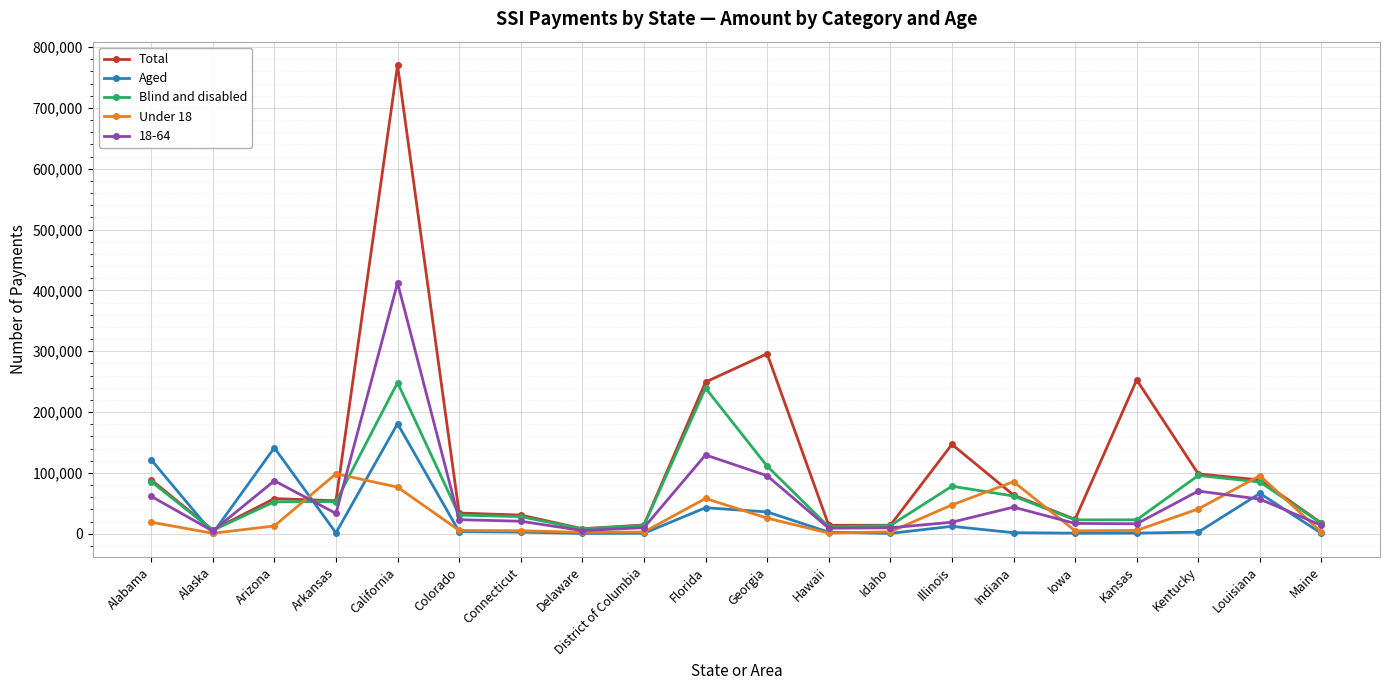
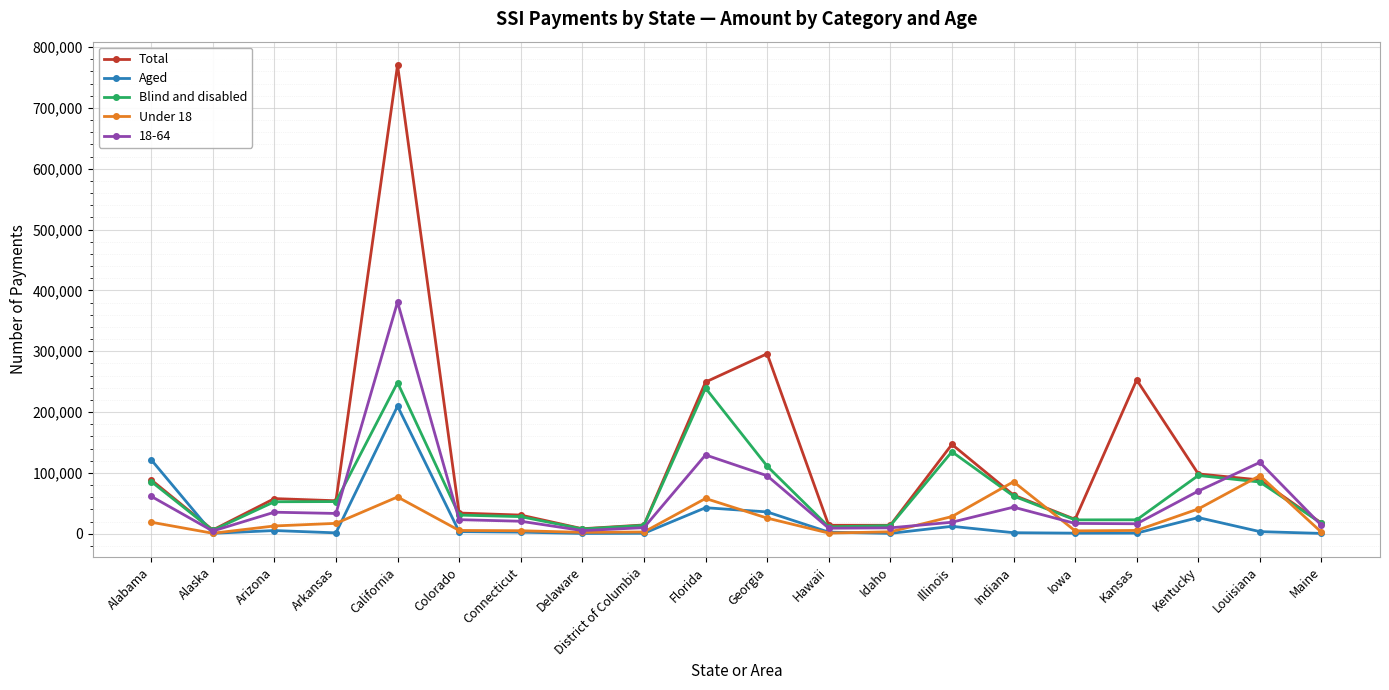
Aged, Arizona: 140,000 -> 10,000
18-64, Arizona: 90,000 -> 40,000
Under 18, Arkansas: 100,000 -> 20,000
Aged, California: 180,000 -> 210,000
Under 18, California: 80,000 -> 60,000
18-64, California: 410,000 -> 380,000
Blind and disabled, Illinois: 80,000 -> 130,000
Under 18, Illinois: 50,000 -> 30,000
Aged, Kentucky: 0 -> 30,000
Aged, Louisiana: 70,000 -> 0
18-64, Louisiana: 60,000 -> 120,000
